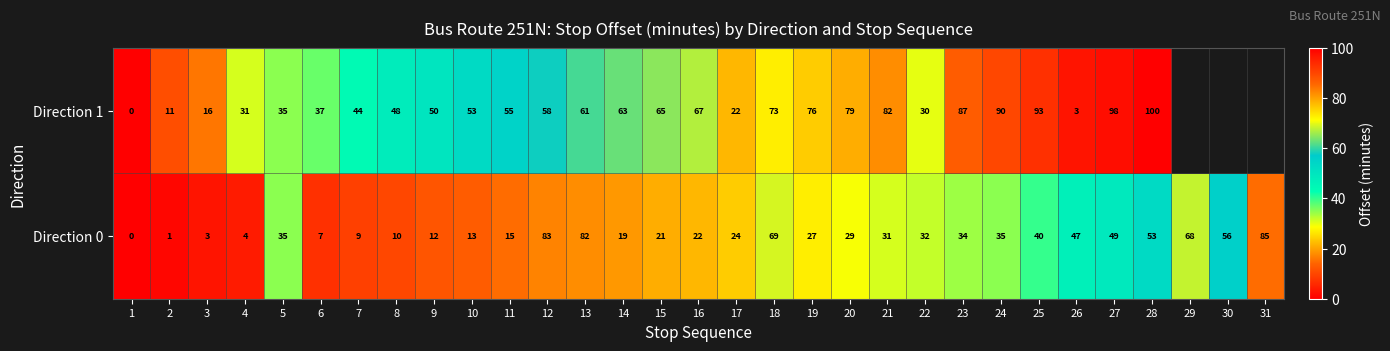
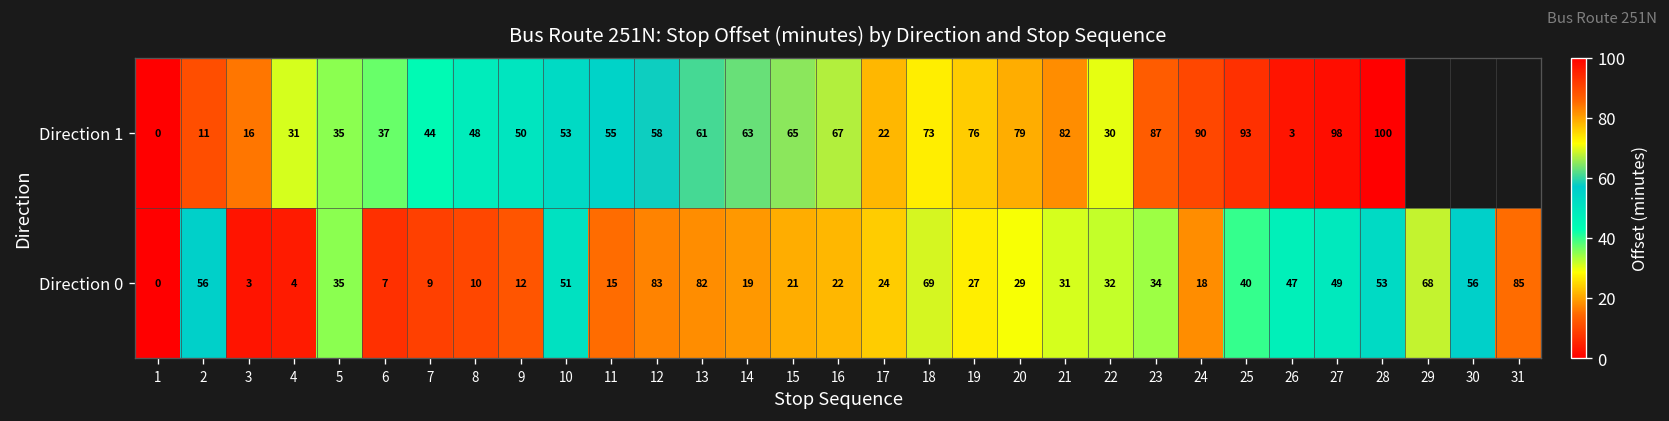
Direction 0, 2: 1 -> 56
Direction 0, 10: 13 -> 51
Direction 0, 24: 35 -> 18
